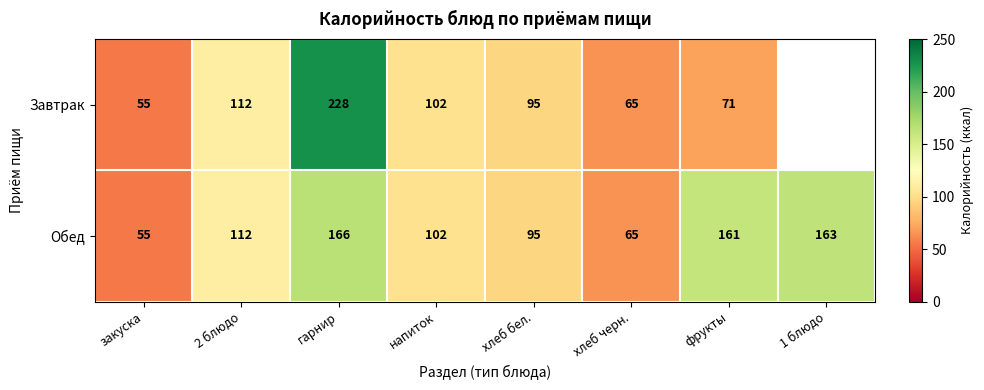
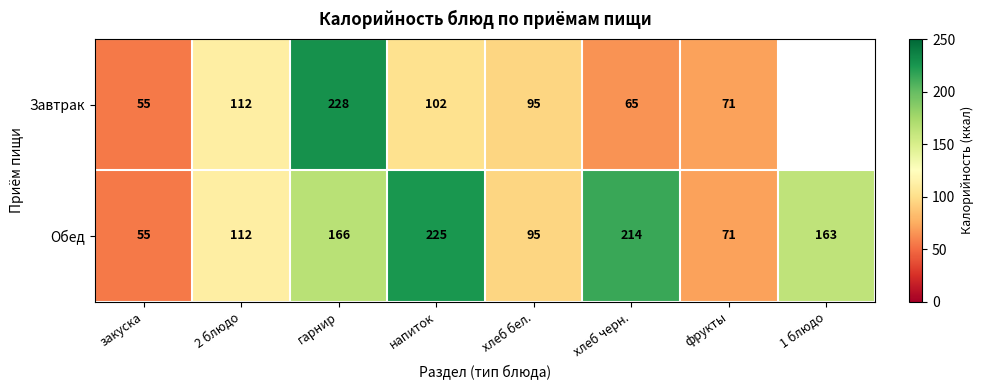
Обед, напиток: 102 -> 225
Обед, хлеб черн.: 65 -> 214
Обед, фрукты: 161 -> 71
